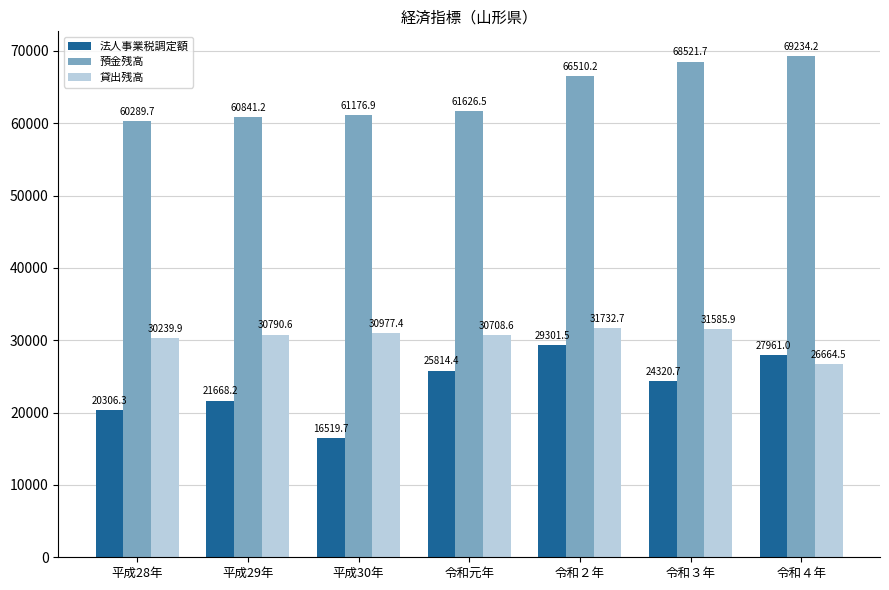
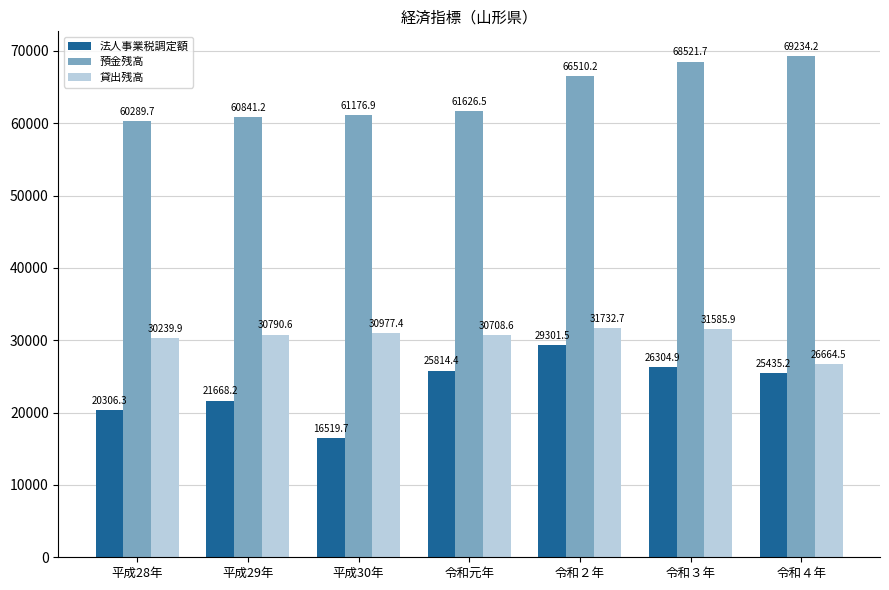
法人事業税調定額, 令和３年: 24320.7 -> 26304.9
法人事業税調定額, 令和４年: 27961.0 -> 25435.2
